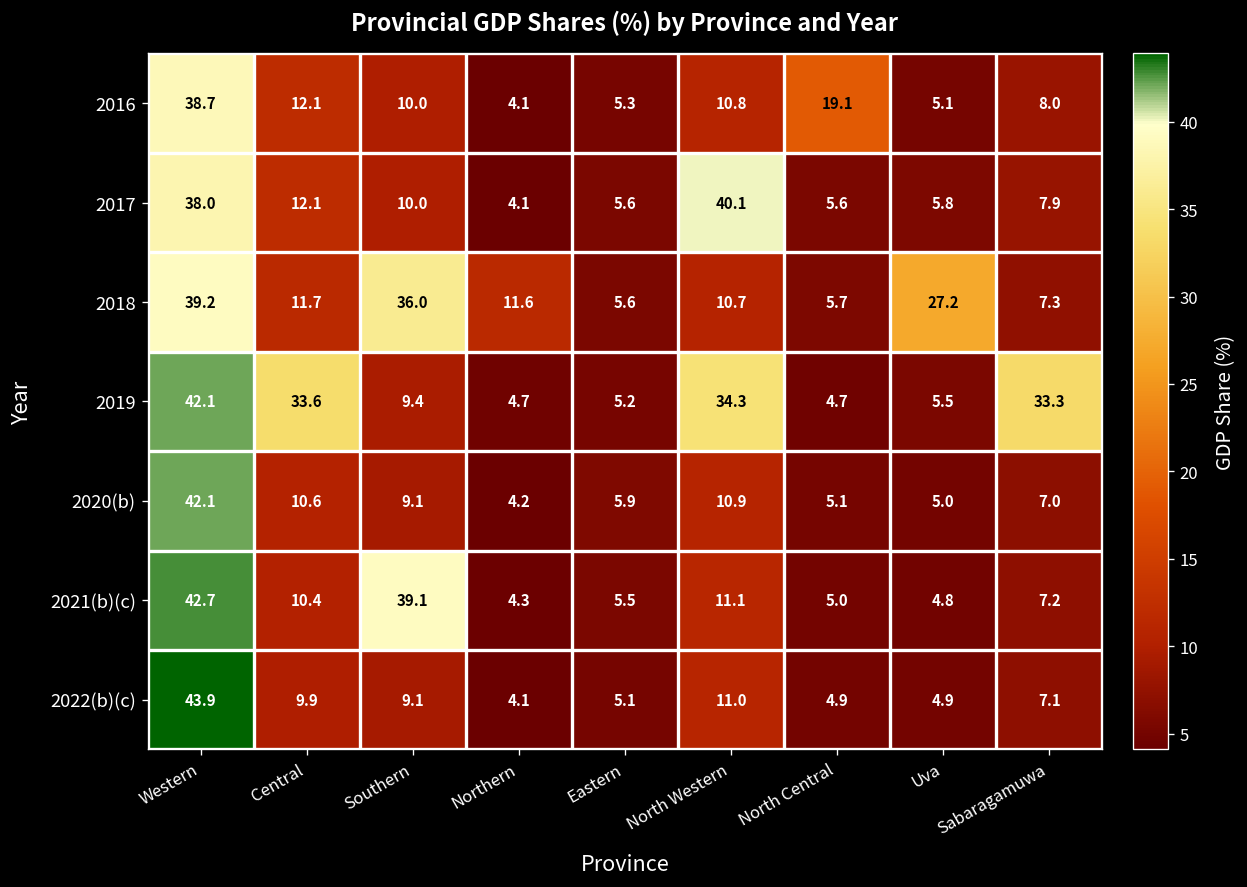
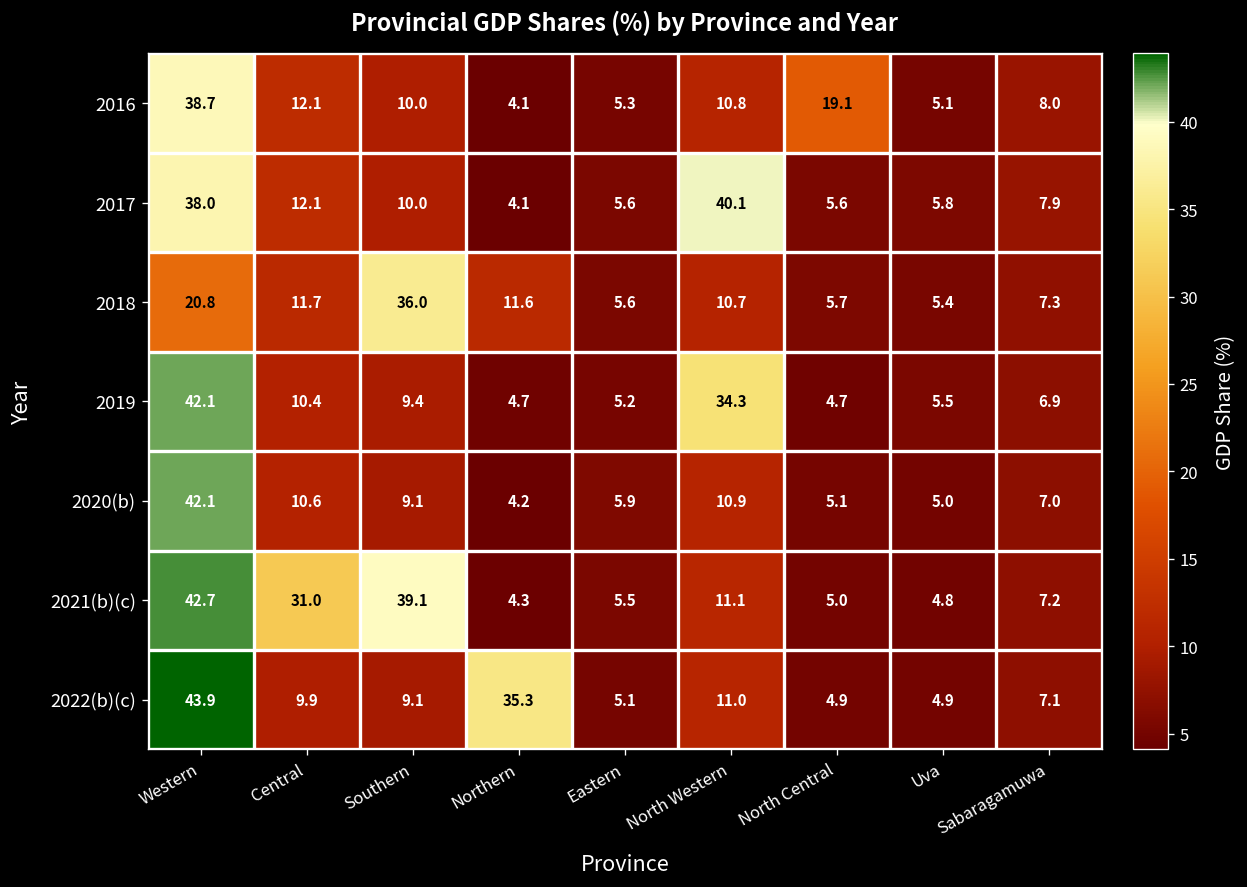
2018, Western: 39.2 -> 20.8
2018, Uva: 27.2 -> 5.4
2019, Central: 33.6 -> 10.4
2019, Sabaragamuwa: 33.3 -> 6.9
2021(b)(c), Central: 10.4 -> 31.0
2022(b)(c), Northern: 4.1 -> 35.3
